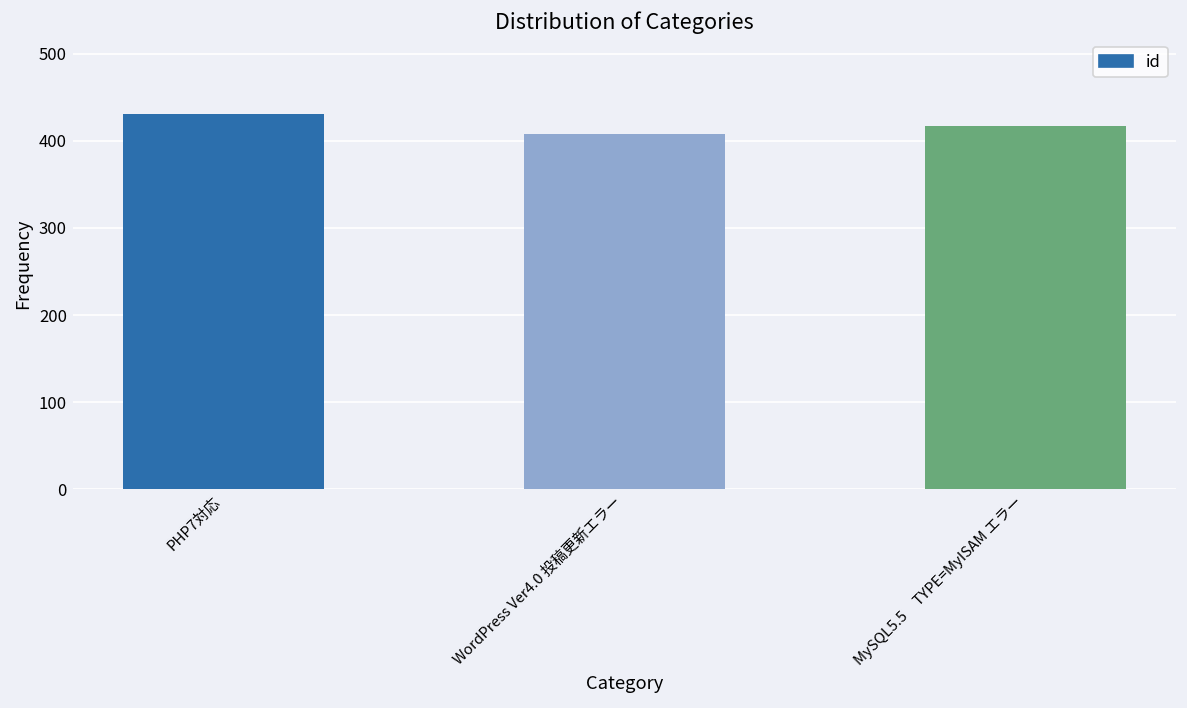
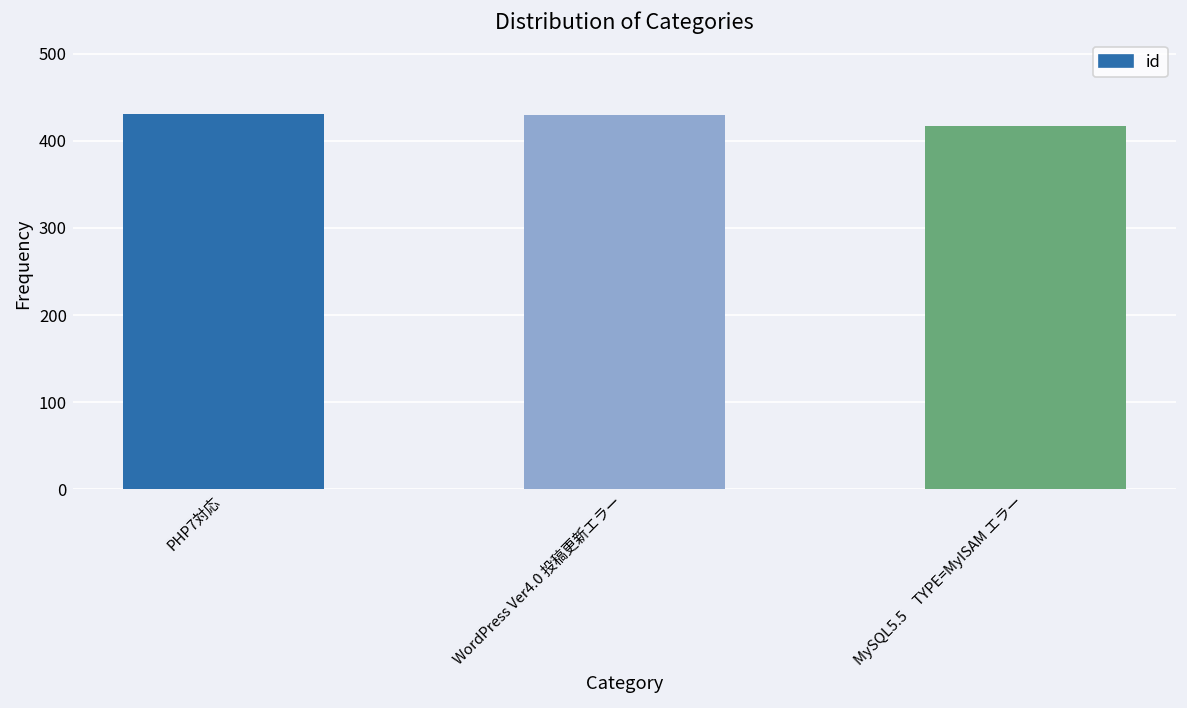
WordPress Ver4.0 投稿更新エラー: 410 -> 430
